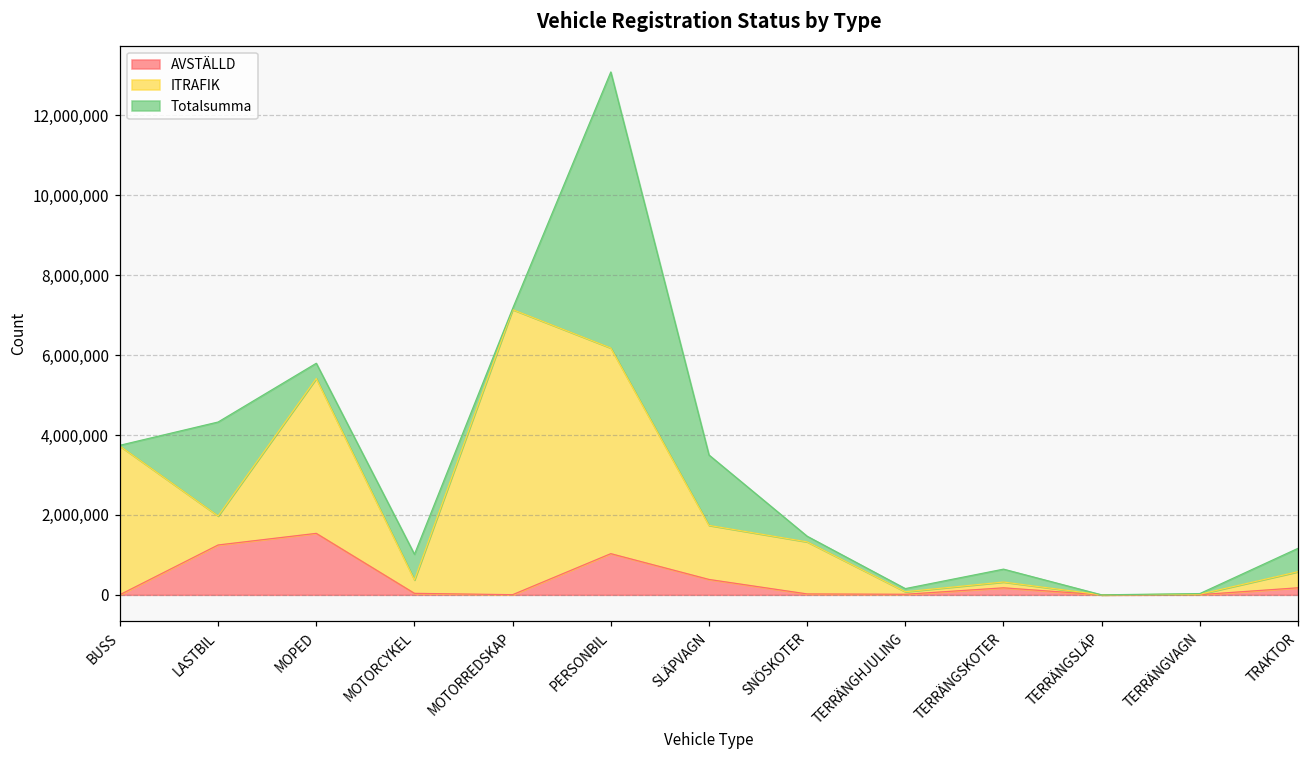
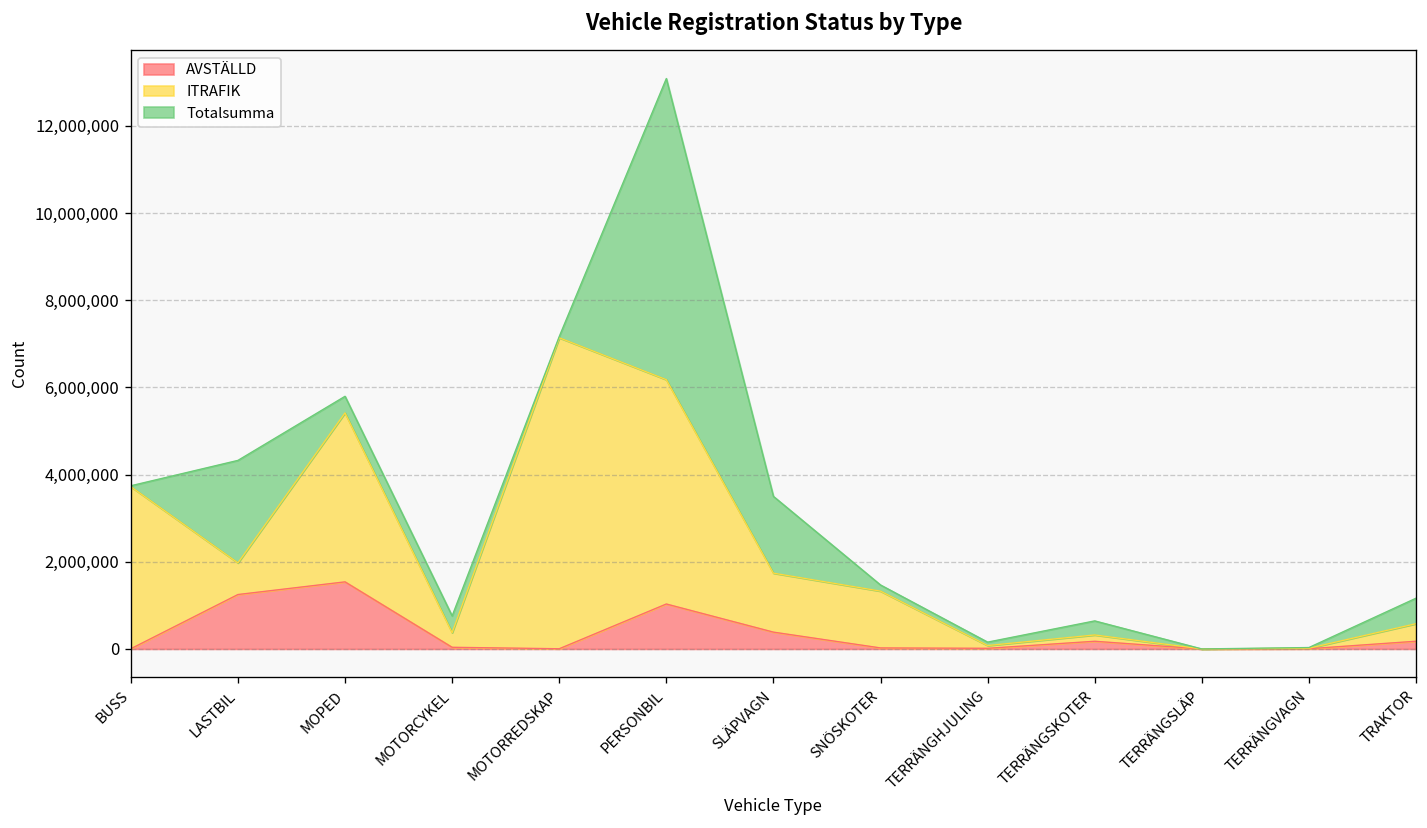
Totalsumma, MOTORCYKEL: 600,000 -> 400,000
